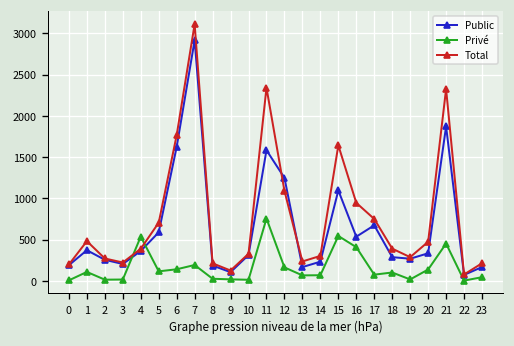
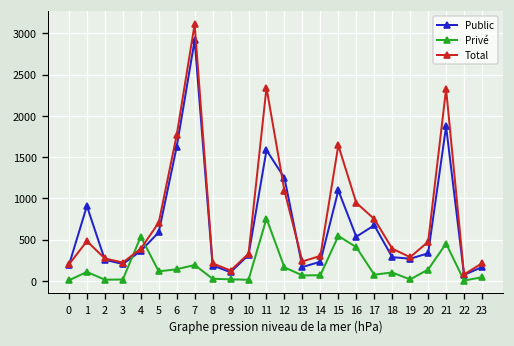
Public, 1: 400 -> 900
